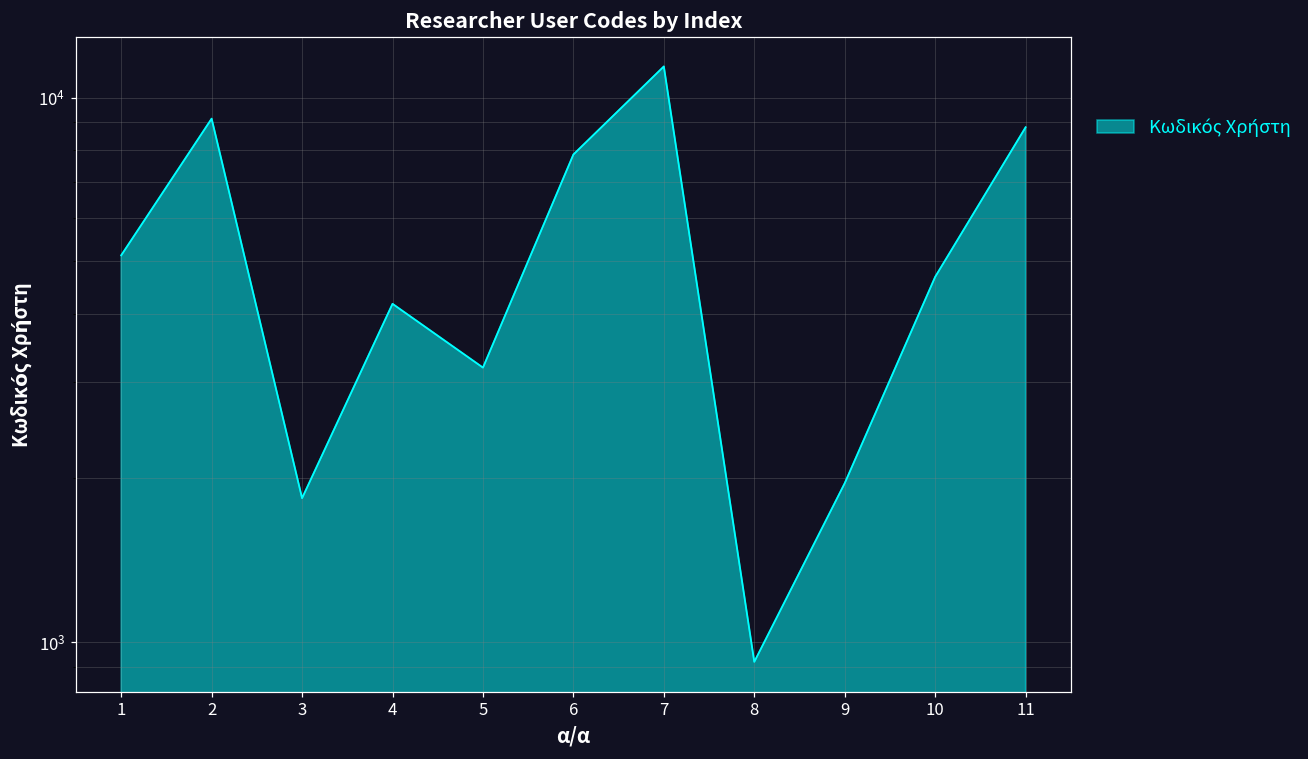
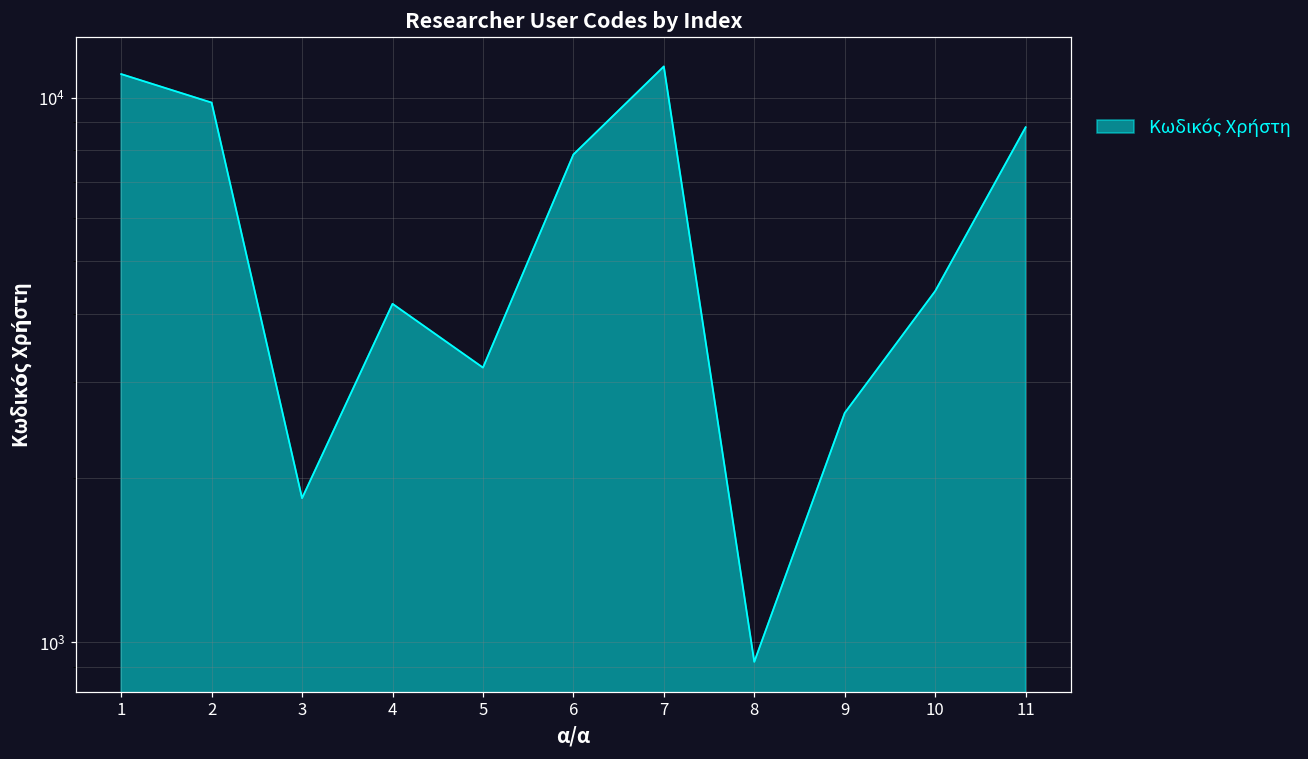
1: 5100 -> 11000
2: 9100 -> 9800
9: 1960 -> 2600
10: 4700 -> 4400
